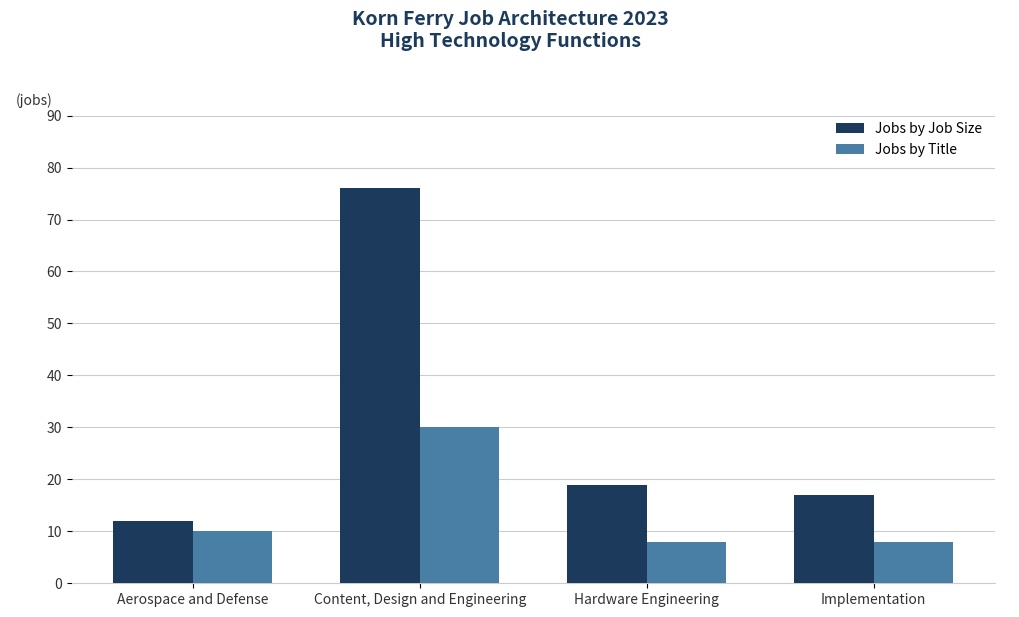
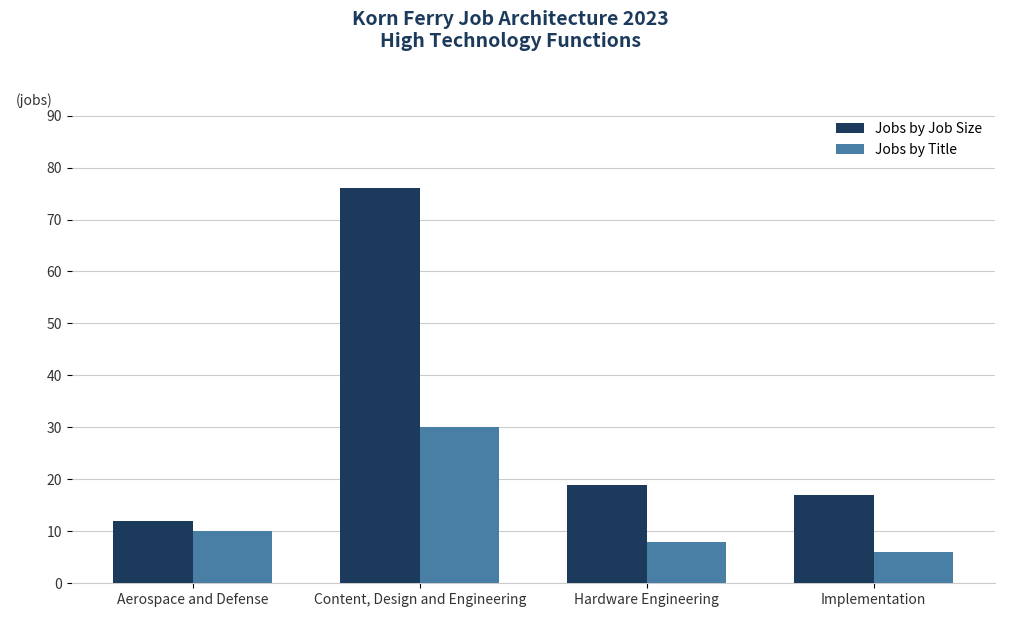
Jobs by Title, Implementation: 8 -> 6
